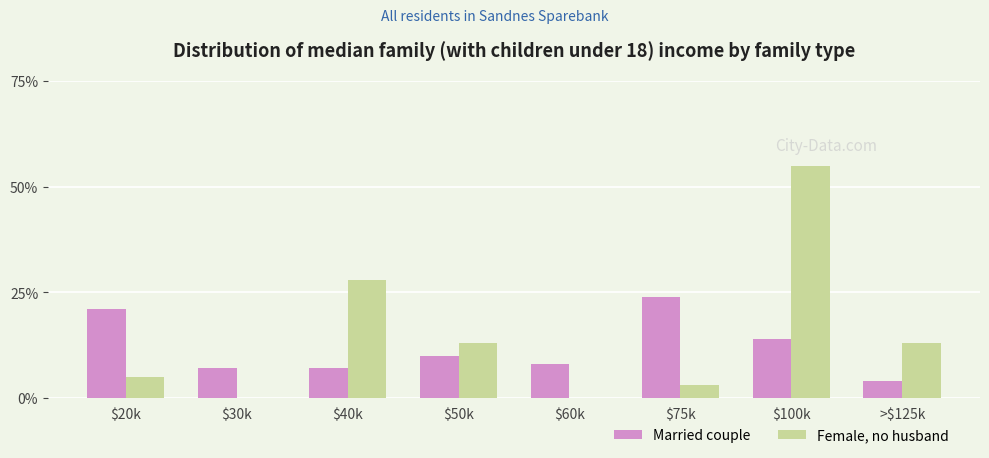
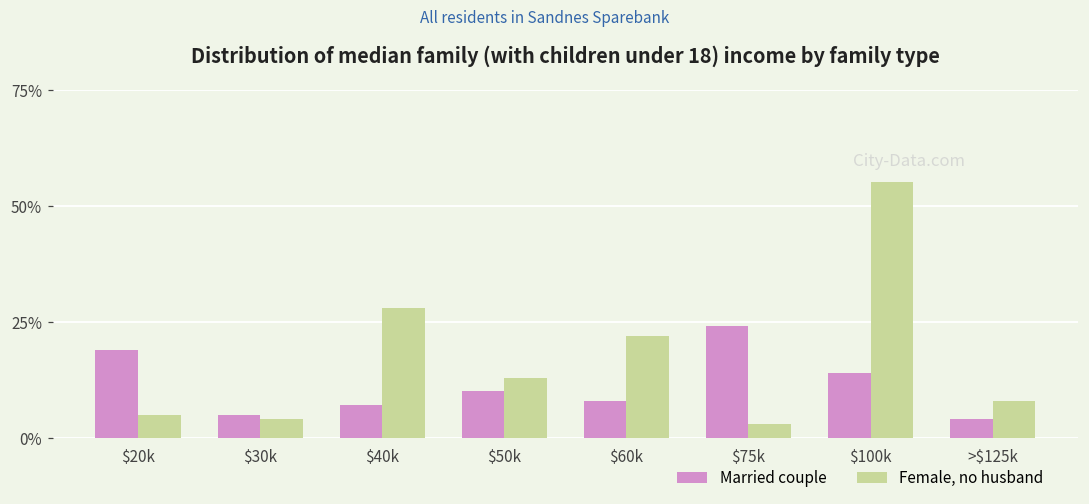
Married couple, $20k: 21% -> 19%
Married couple, $30k: 7% -> 5%
Female, no husband, $30k: 0% -> 4%
Female, no husband, $60k: 0% -> 22%
Female, no husband, >$125k: 13% -> 8%
